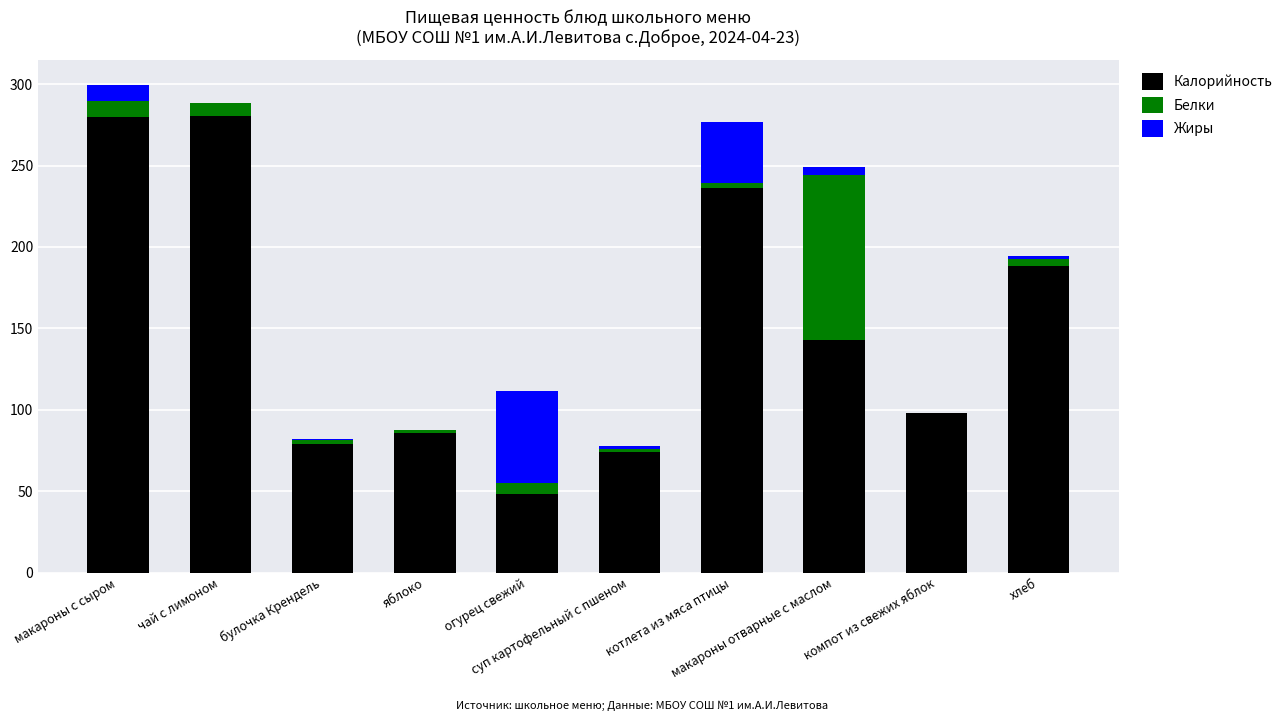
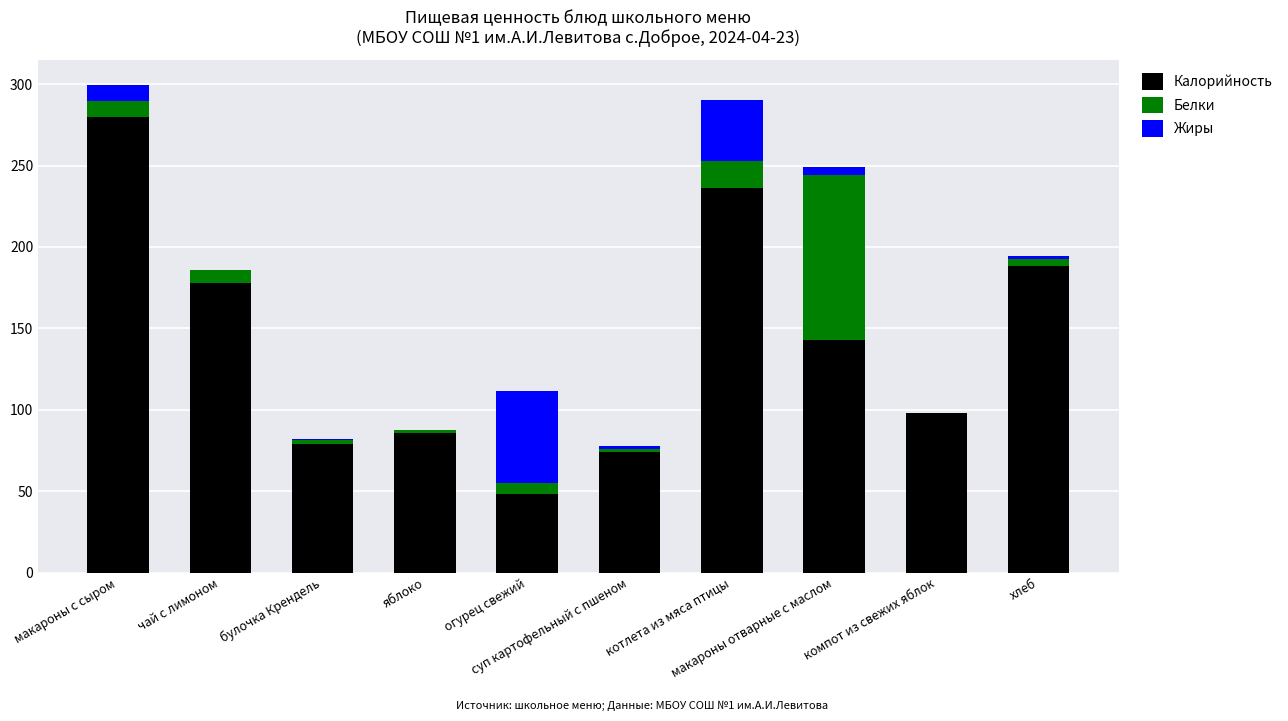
Калорийность, чай с лимоном: 281 -> 178
Белки, котлета из мяса птицы: 3 -> 16
